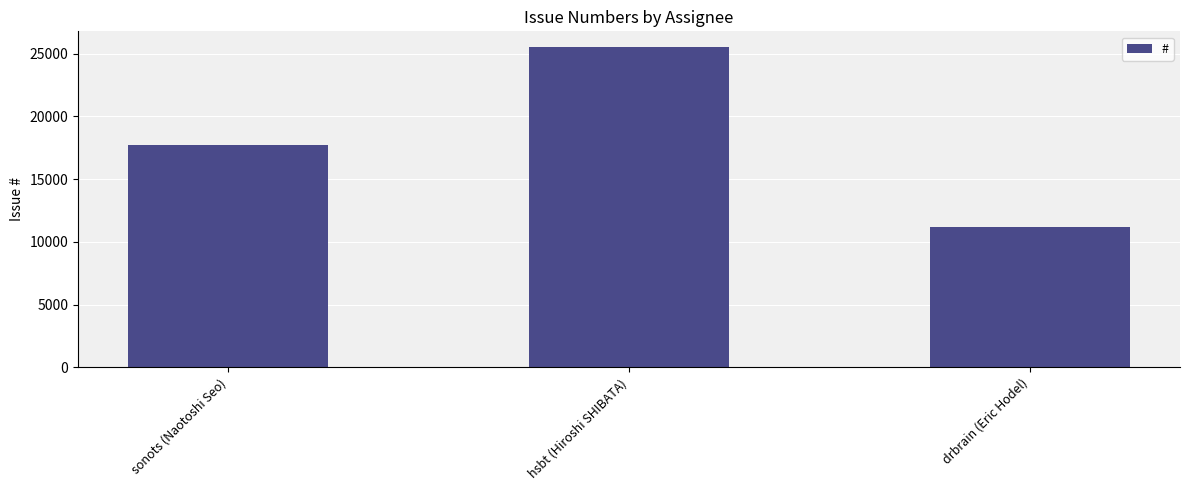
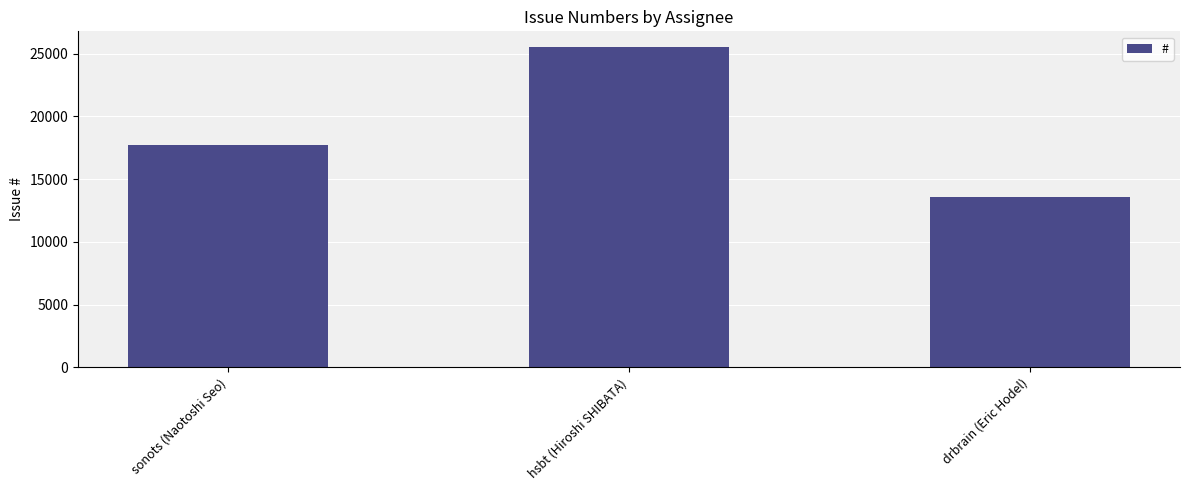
drbrain (Eric Hodel): 11200 -> 13600
